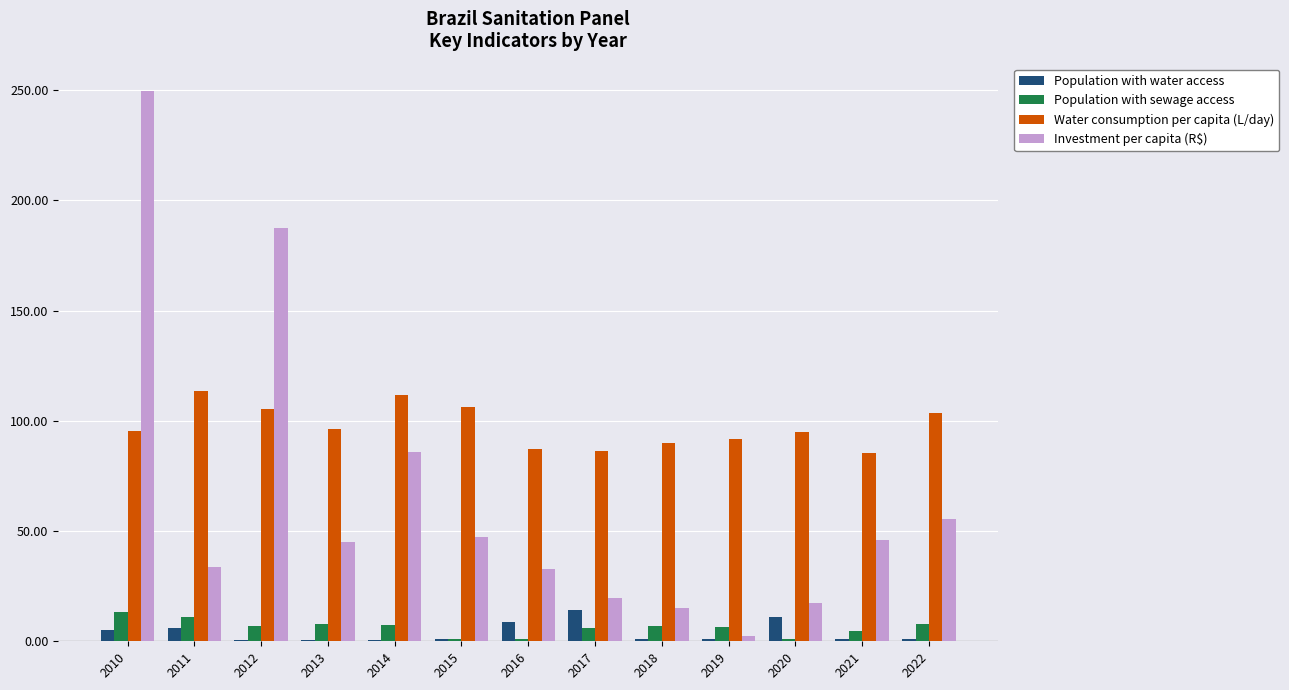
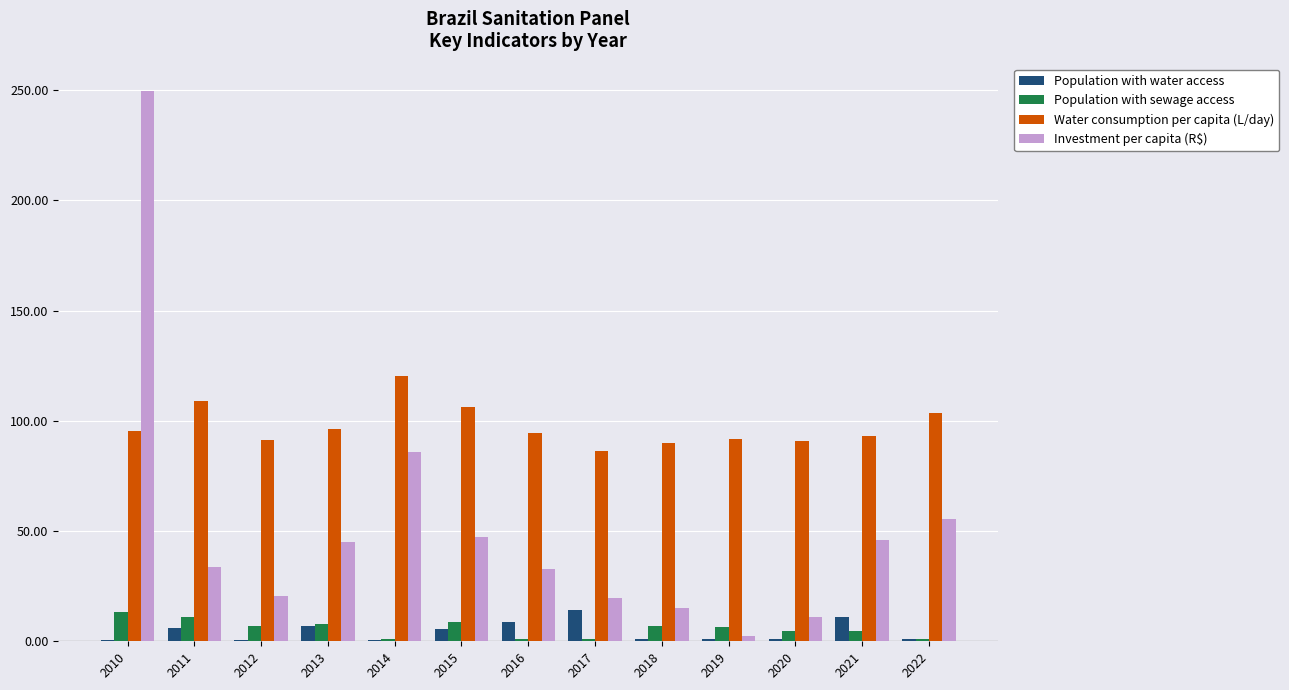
Population with water access, 2010: 5 -> 1
Water consumption per capita (L/day), 2011: 114 -> 109
Water consumption per capita (L/day), 2012: 106 -> 92
Investment per capita (R$), 2012: 187 -> 21
Population with water access, 2013: 1 -> 7
Population with sewage access, 2014: 7 -> 1
Water consumption per capita (L/day), 2014: 112 -> 120
Population with water access, 2015: 1 -> 6
Population with sewage access, 2015: 1 -> 9
Water consumption per capita (L/day), 2016: 87 -> 94
Population with sewage access, 2017: 6 -> 1
Population with water access, 2020: 11 -> 1
Population with sewage access, 2020: 1 -> 5
Water consumption per capita (L/day), 2020: 95 -> 91
Investment per capita (R$), 2020: 17 -> 11
Population with water access, 2021: 1 -> 11
Water consumption per capita (L/day), 2021: 85 -> 93
Population with sewage access, 2022: 8 -> 1
